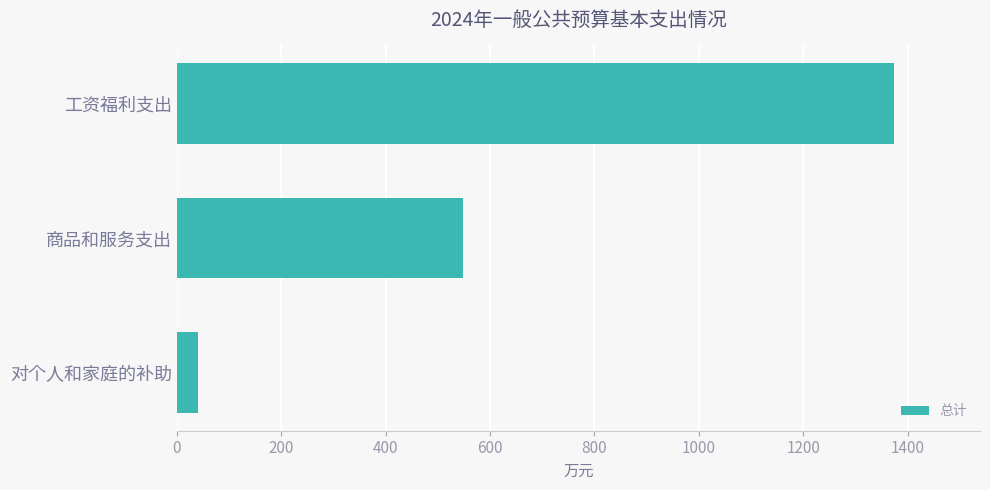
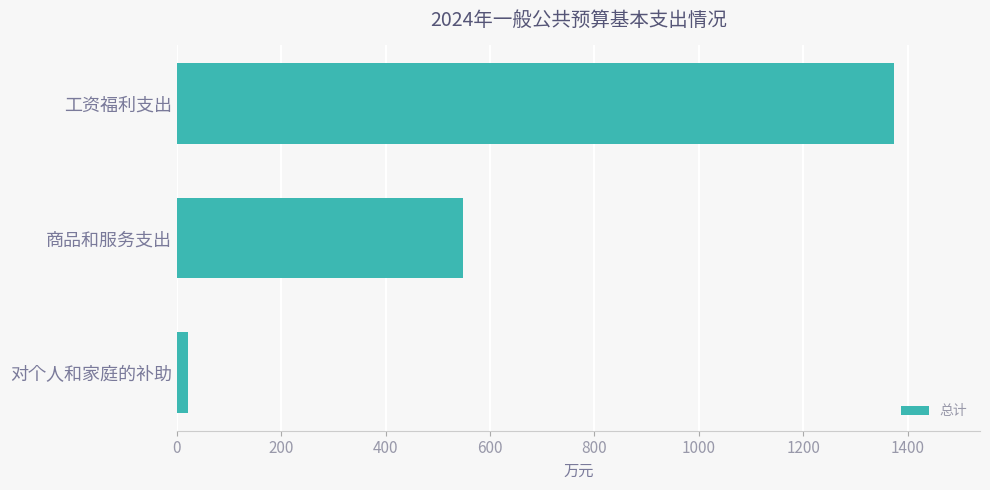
对个人和家庭的补助: 40 -> 20
